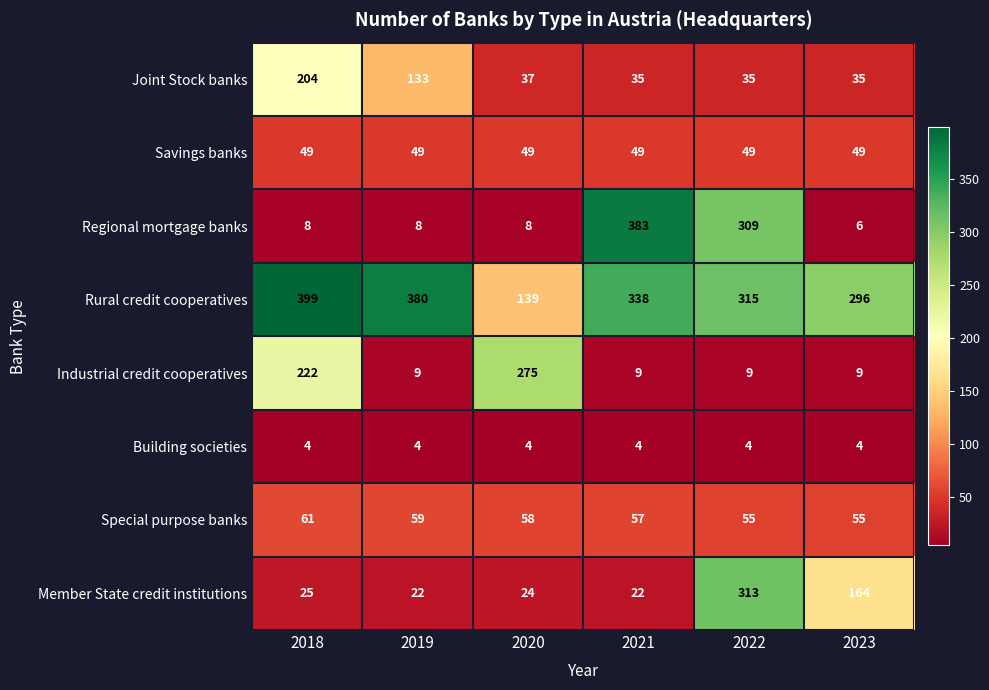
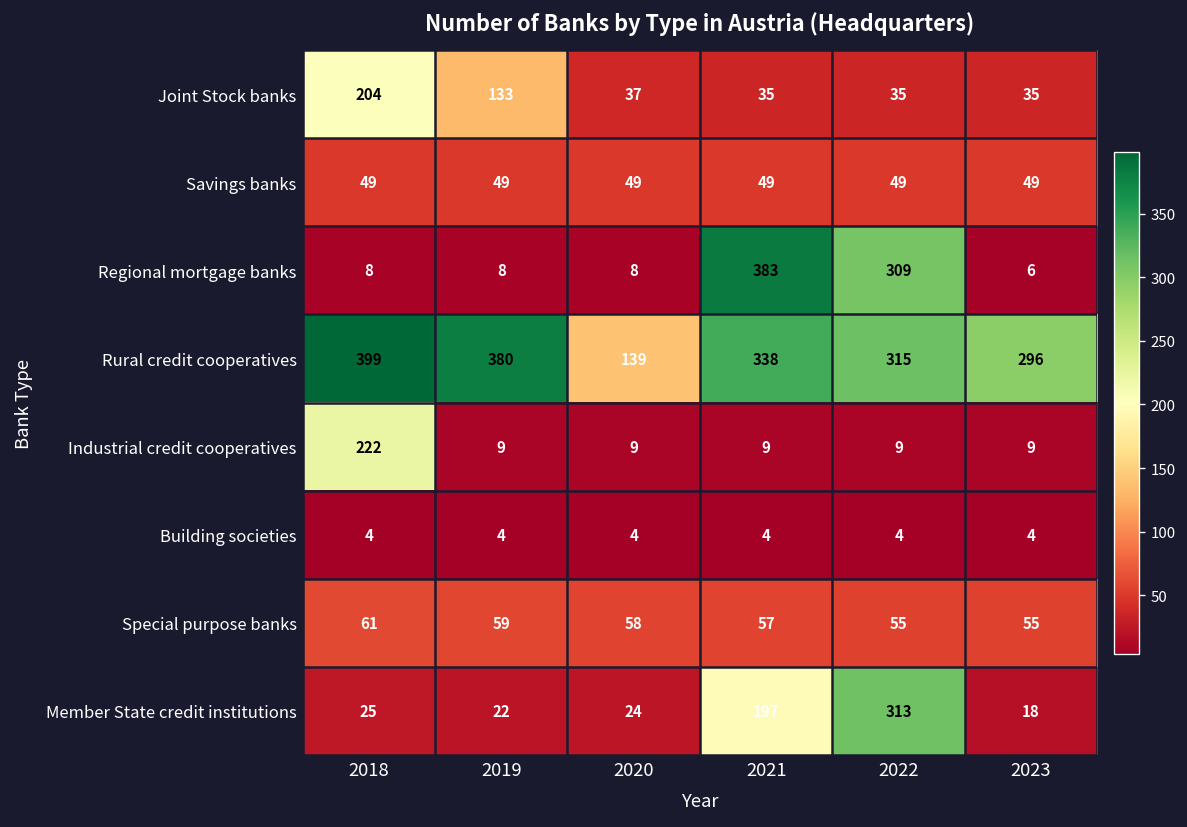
Industrial credit cooperatives, 2020: 275 -> 9
Member State credit institutions, 2021: 22 -> 197
Member State credit institutions, 2023: 164 -> 18
